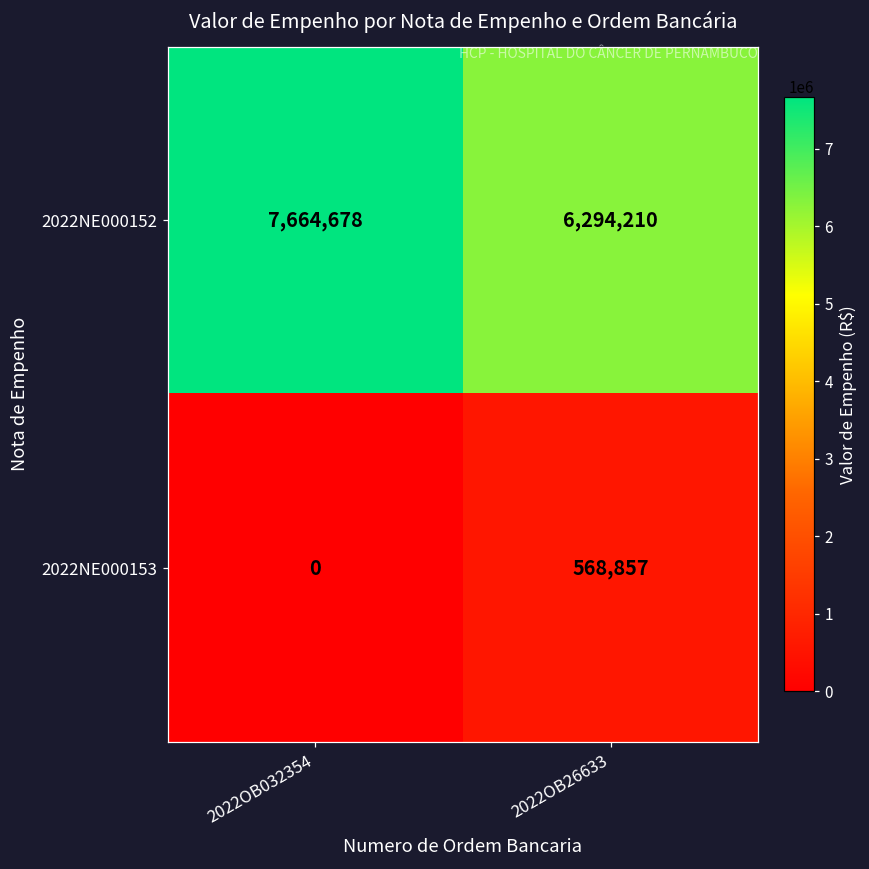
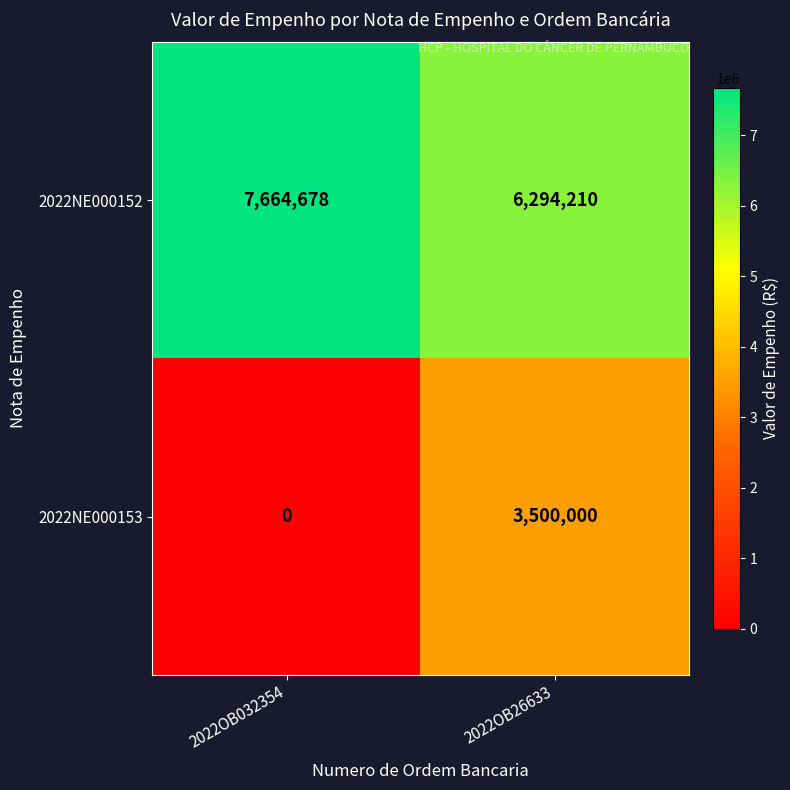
2022NE000153, 2022OB26633: 568,857 -> 3,500,000
